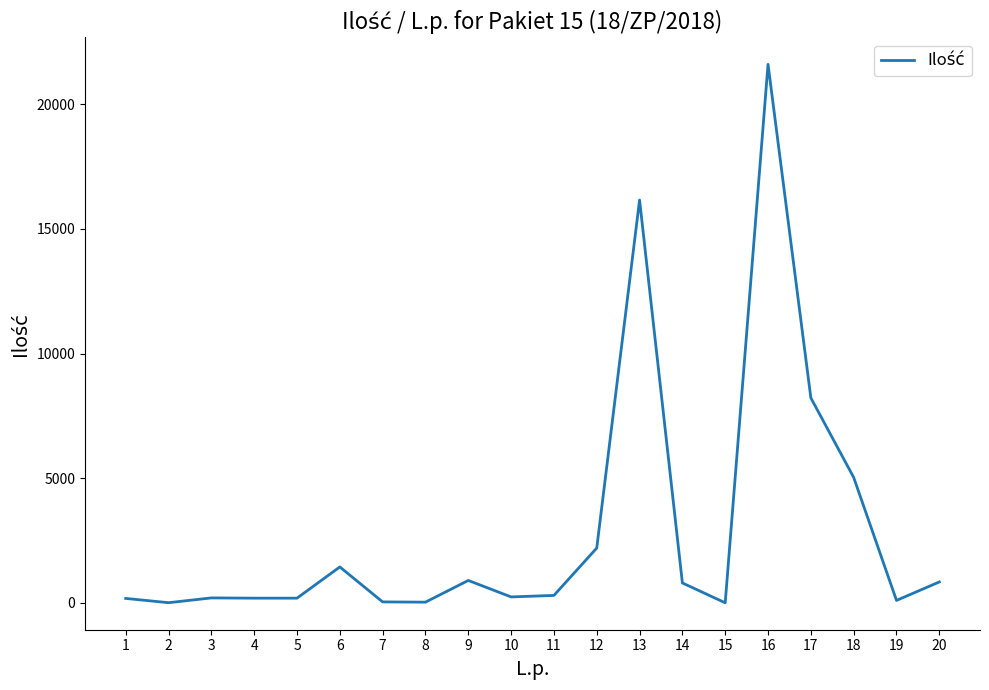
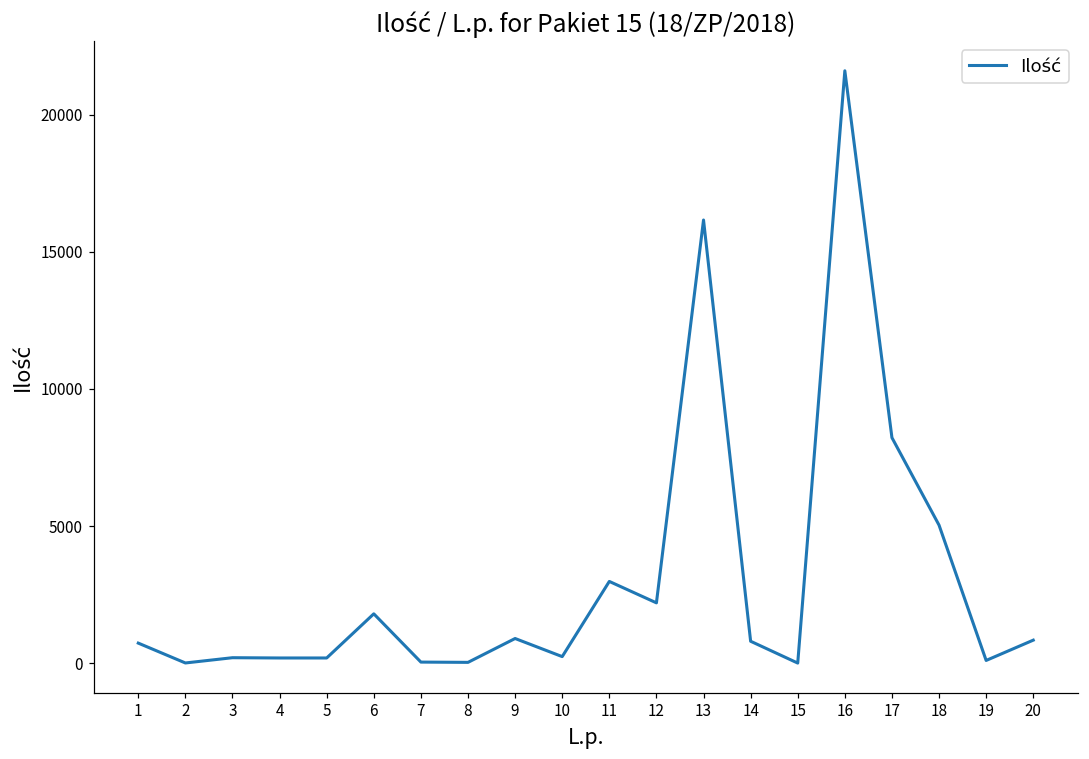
1: 200 -> 700
6: 1400 -> 1800
11: 300 -> 3000
